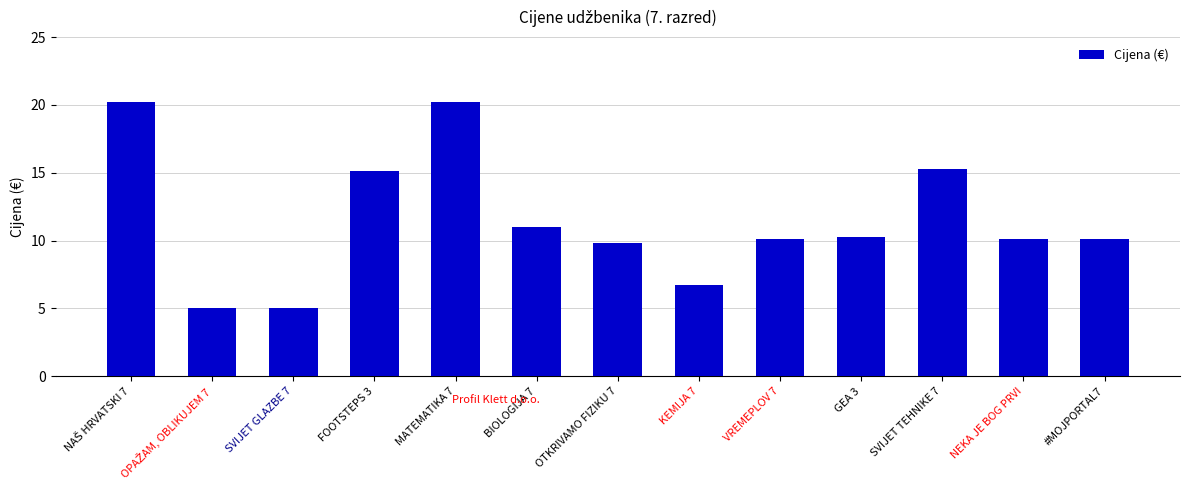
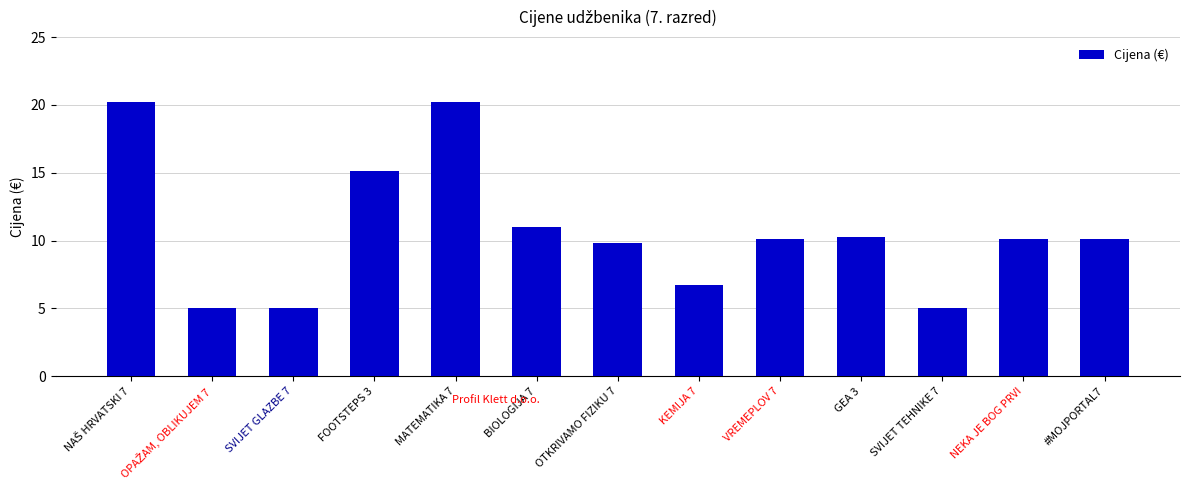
SVIJET TEHNIKE 7: 15.3 -> 5.1
